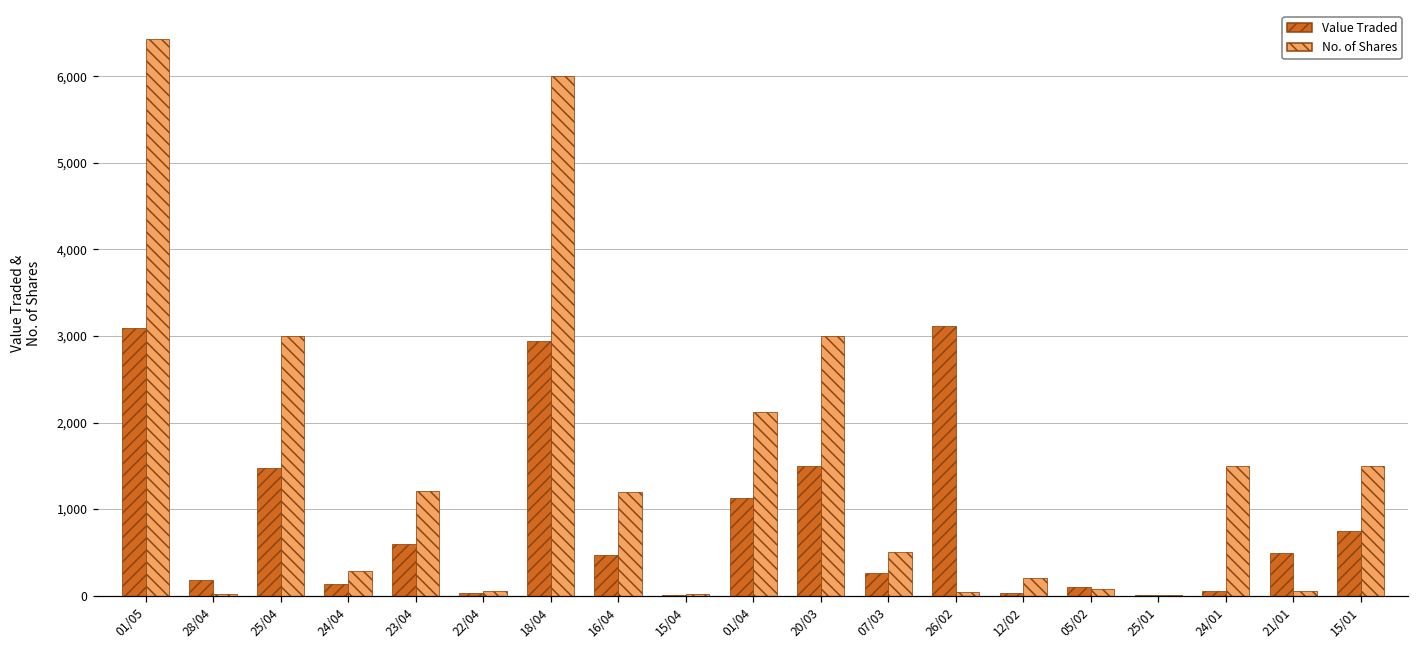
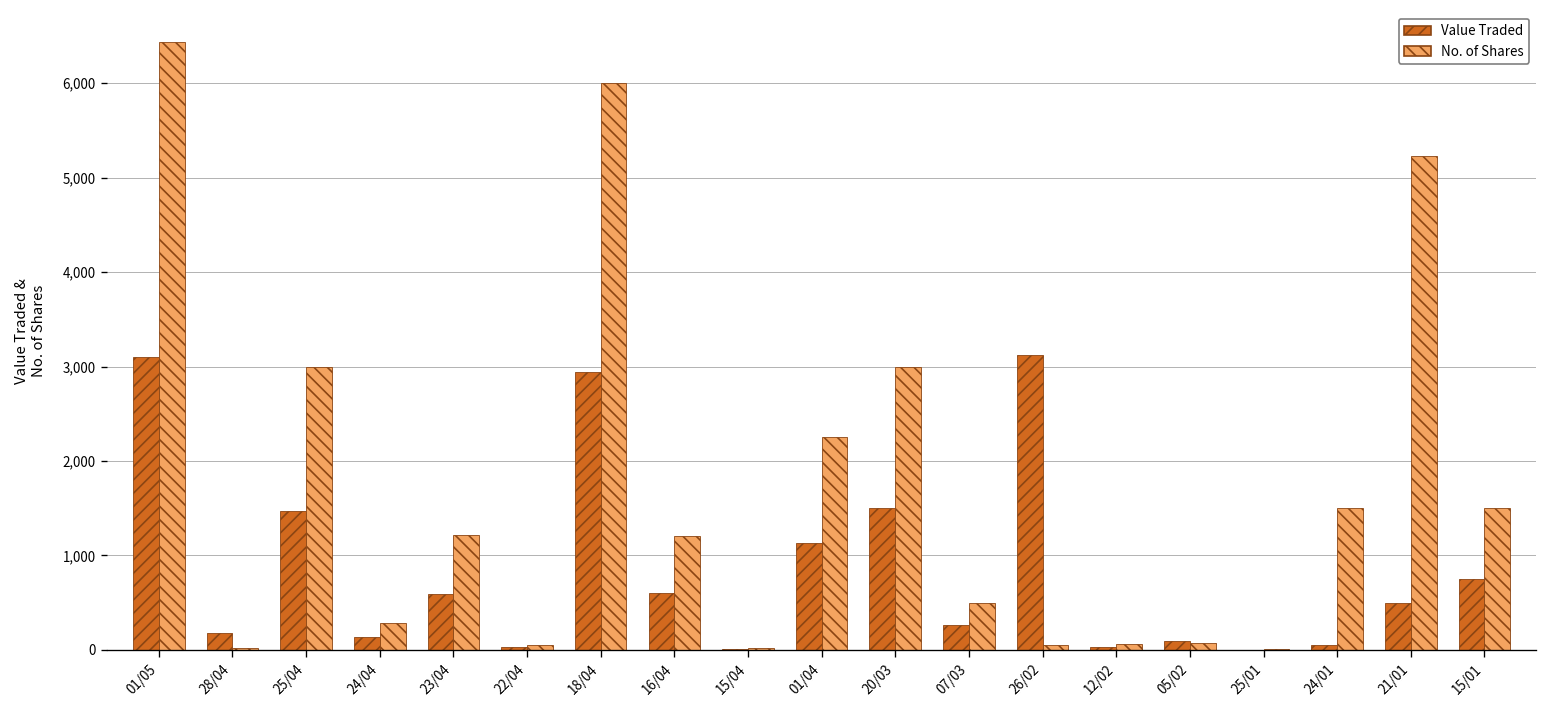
Value Traded, 16/04: 500 -> 600
No. of Shares, 01/04: 2,100 -> 2,300
No. of Shares, 12/02: 200 -> 100
No. of Shares, 21/01: 100 -> 5,200
